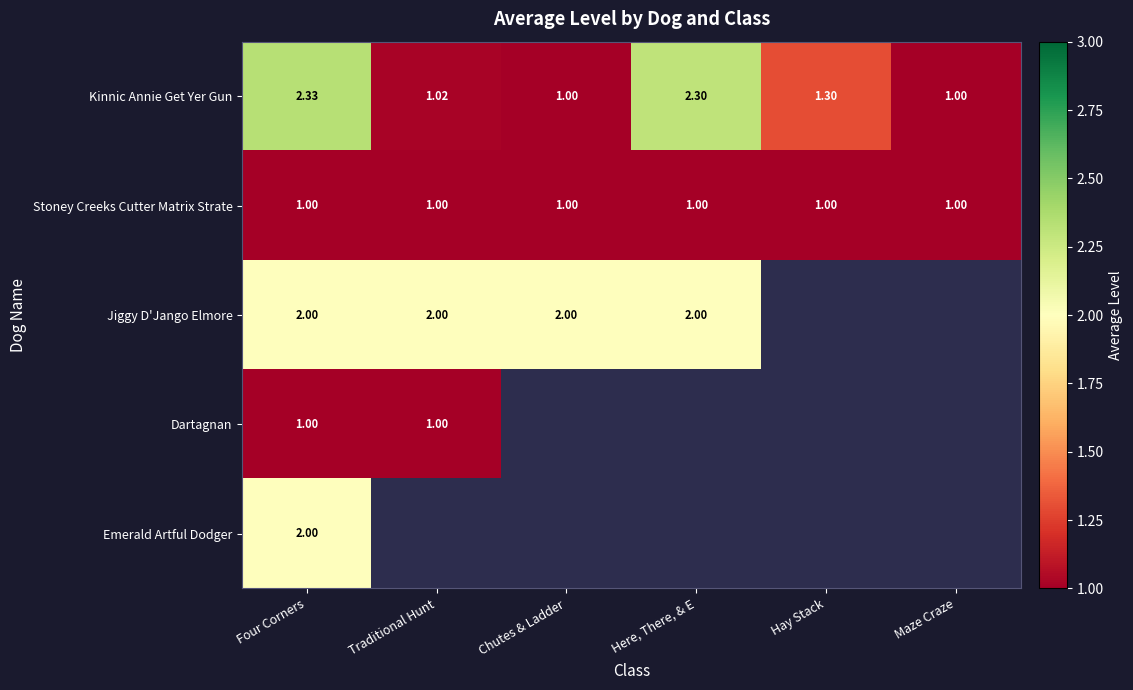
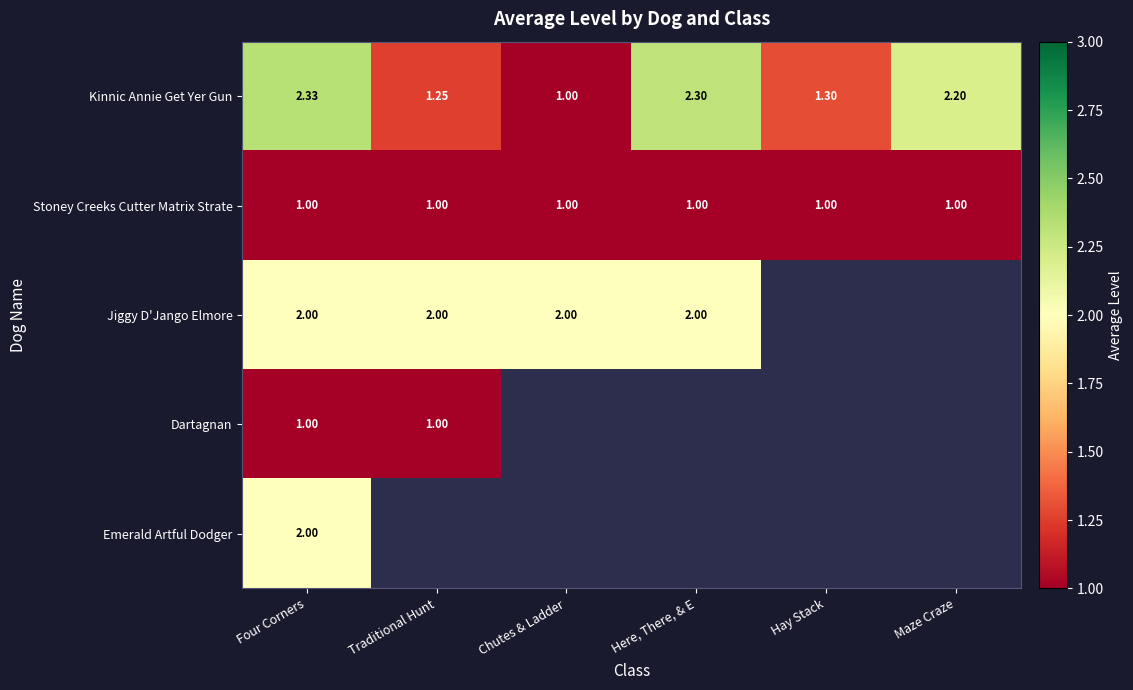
Kinnic Annie Get Yer Gun, Traditional Hunt: 1.02 -> 1.25
Kinnic Annie Get Yer Gun, Maze Craze: 1.00 -> 2.20
